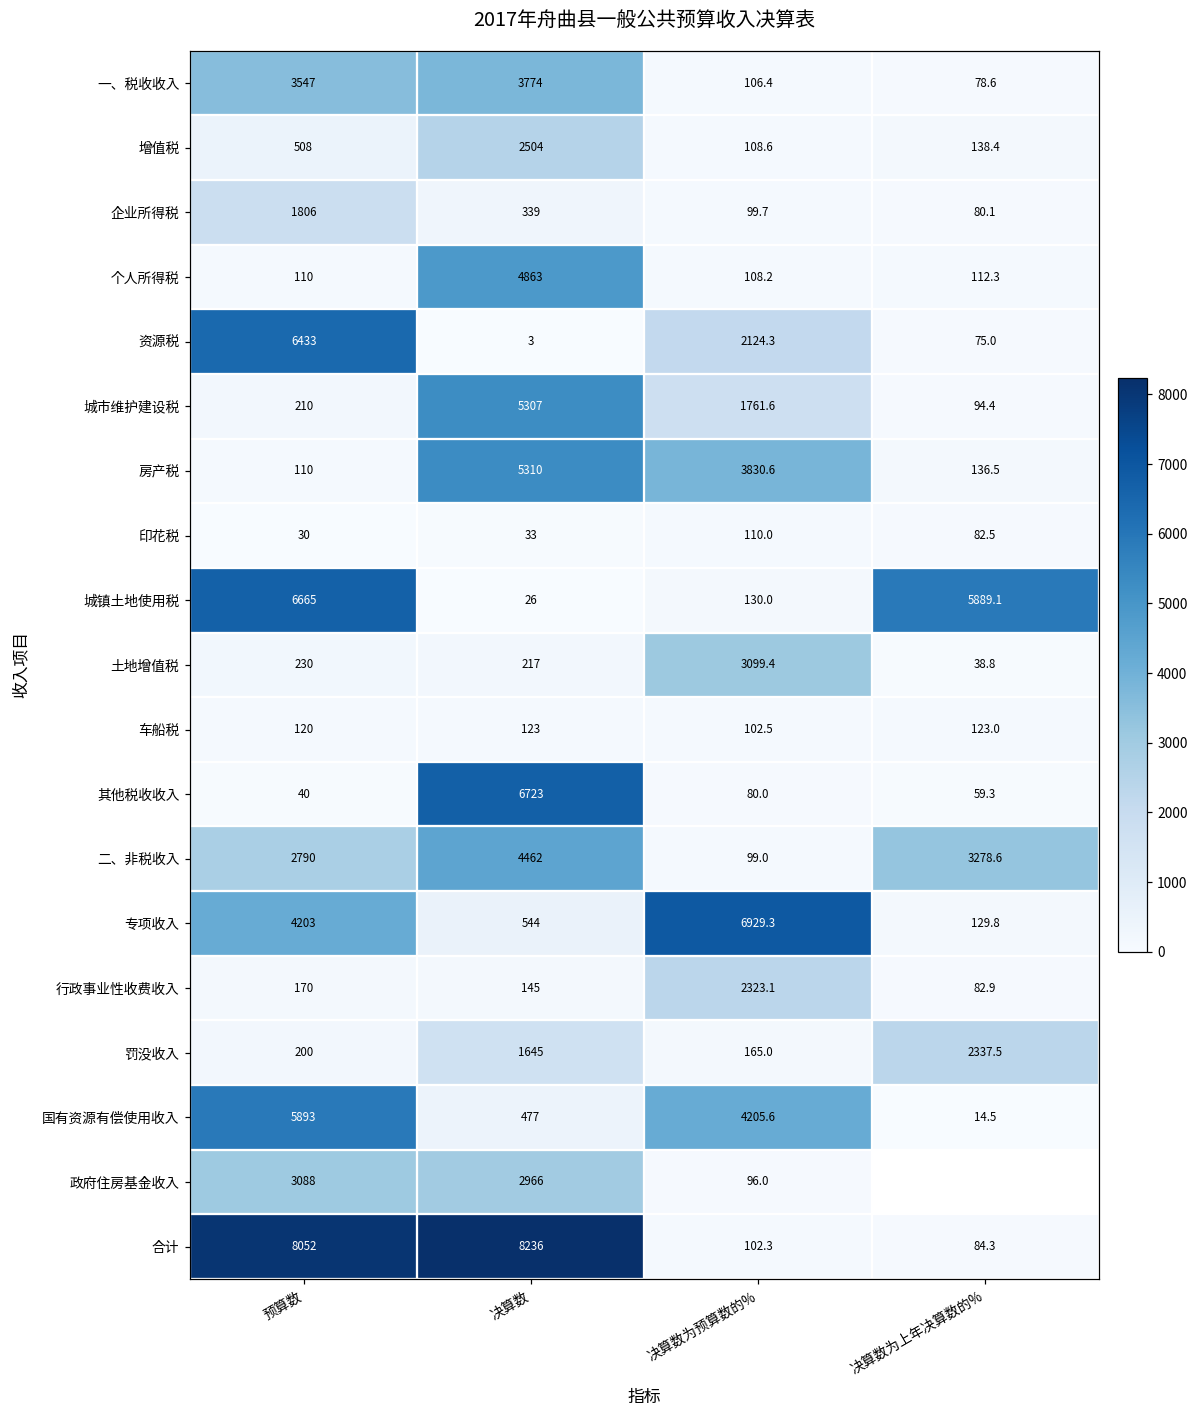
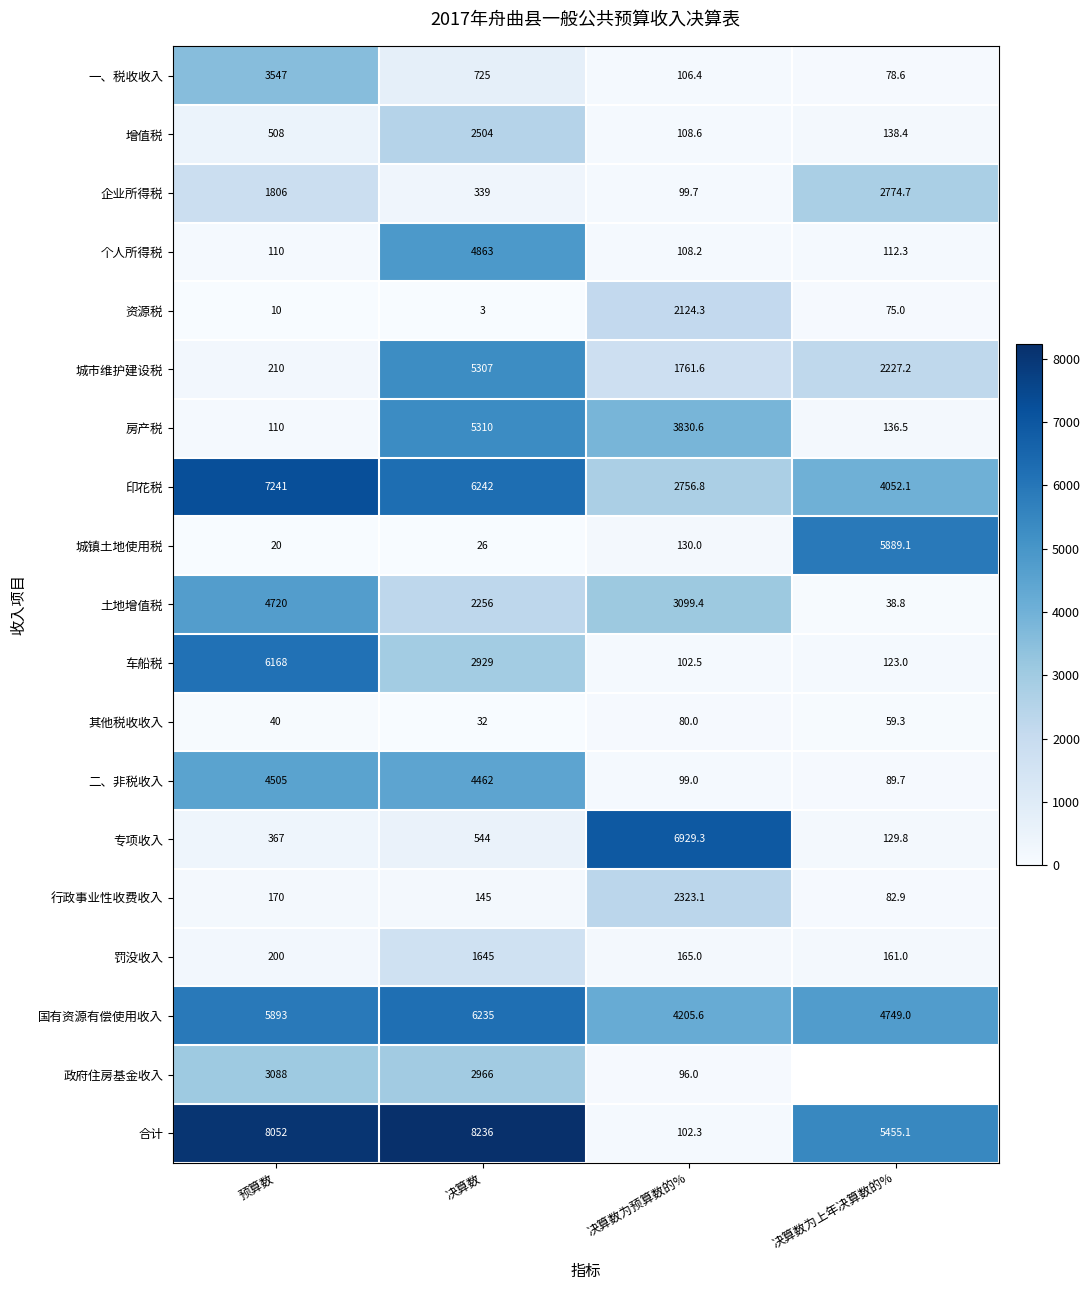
一、税收收入, 决算数: 3774 -> 725
企业所得税, 决算数为上年决算数的%: 80.1 -> 2774.7
资源税, 预算数: 6433 -> 10
城市维护建设税, 决算数为上年决算数的%: 94.4 -> 2227.2
印花税, 预算数: 30 -> 7241
印花税, 决算数: 33 -> 6242
印花税, 决算数为预算数的%: 110.0 -> 2756.8
印花税, 决算数为上年决算数的%: 82.5 -> 4052.1
城镇土地使用税, 预算数: 6665 -> 20
土地增值税, 预算数: 230 -> 4720
土地增值税, 决算数: 217 -> 2256
车船税, 预算数: 120 -> 6168
车船税, 决算数: 123 -> 2929
其他税收收入, 决算数: 6723 -> 32
二、非税收入, 预算数: 2790 -> 4505
二、非税收入, 决算数为上年决算数的%: 3278.6 -> 89.7
专项收入, 预算数: 4203 -> 367
罚没收入, 决算数为上年决算数的%: 2337.5 -> 161.0
国有资源有偿使用收入, 决算数: 477 -> 6235
国有资源有偿使用收入, 决算数为上年决算数的%: 14.5 -> 4749.0
合计, 决算数为上年决算数的%: 84.3 -> 5455.1
